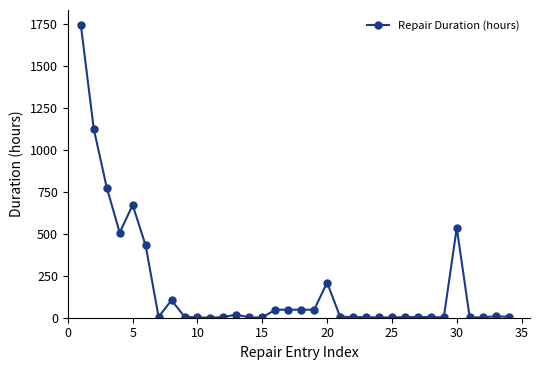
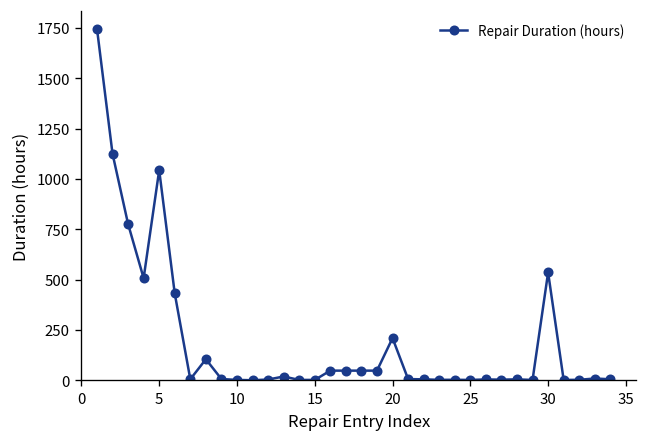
5: 670 -> 1040
